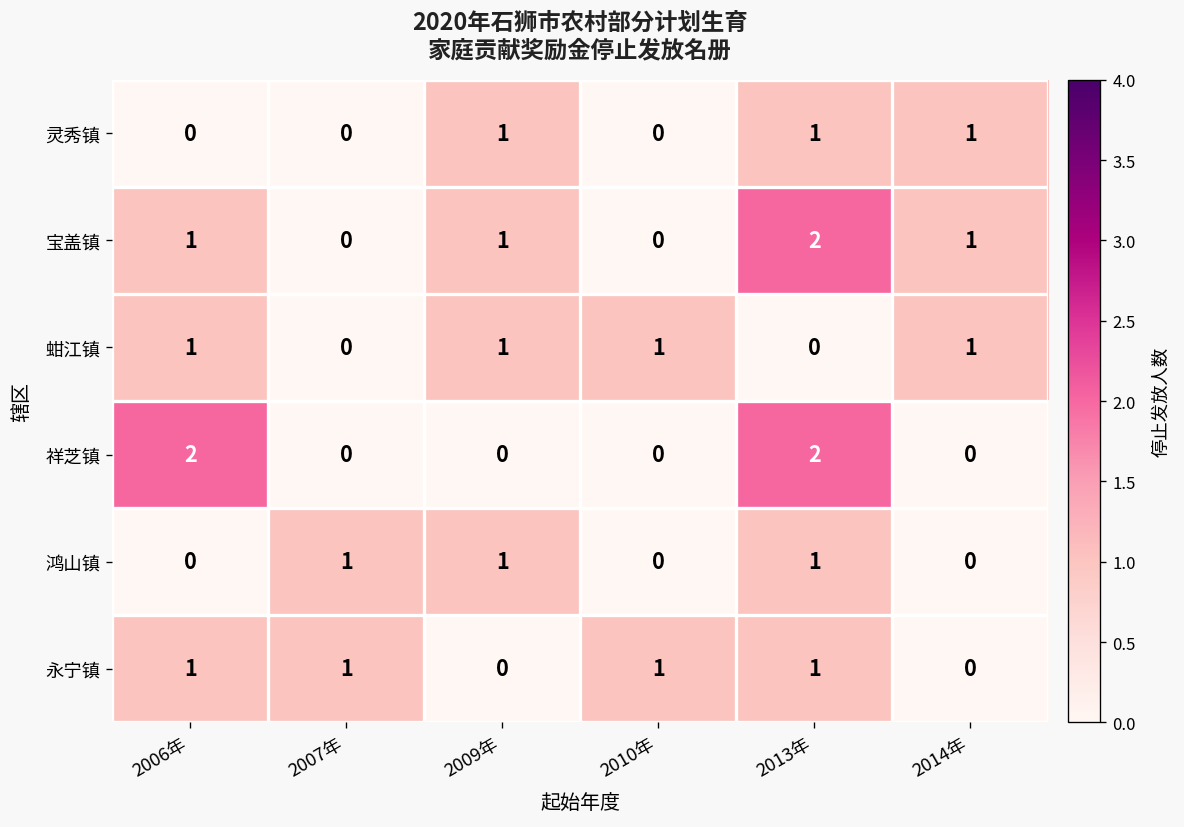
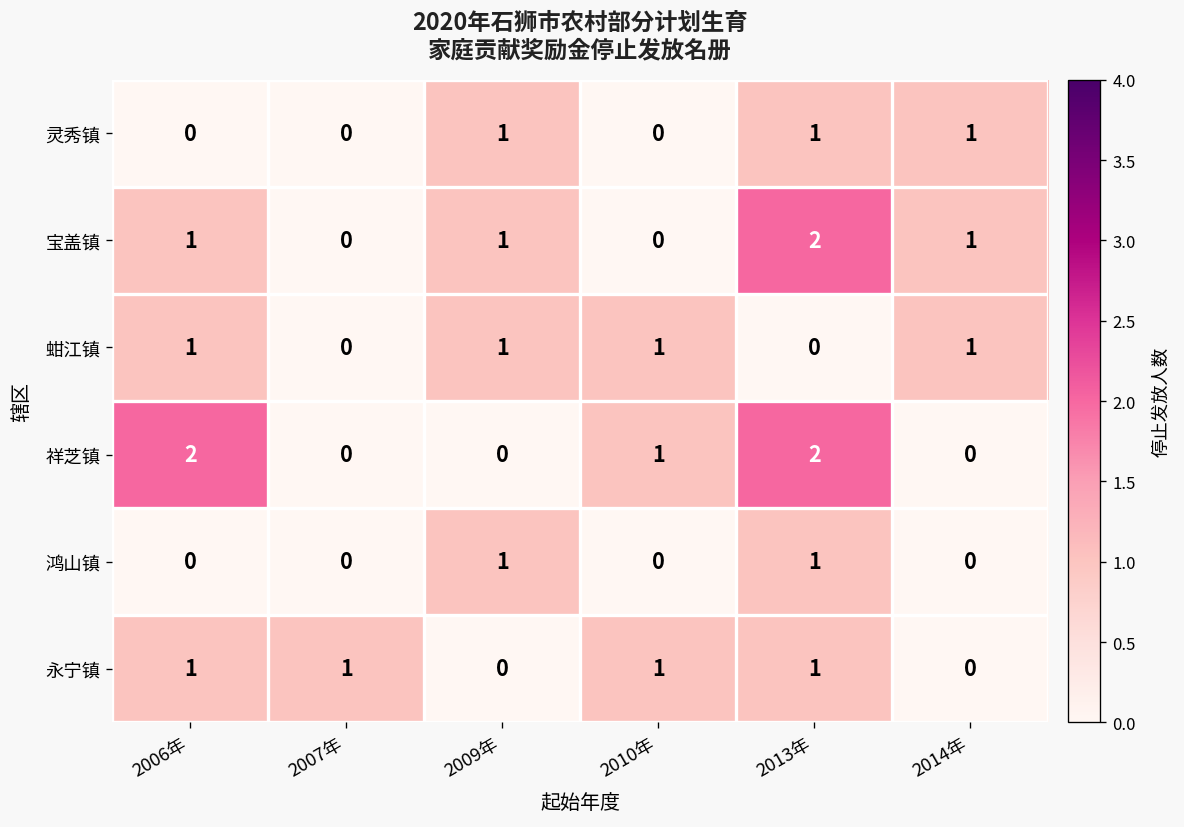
祥芝镇, 2010年: 0 -> 1
鸿山镇, 2007年: 1 -> 0
